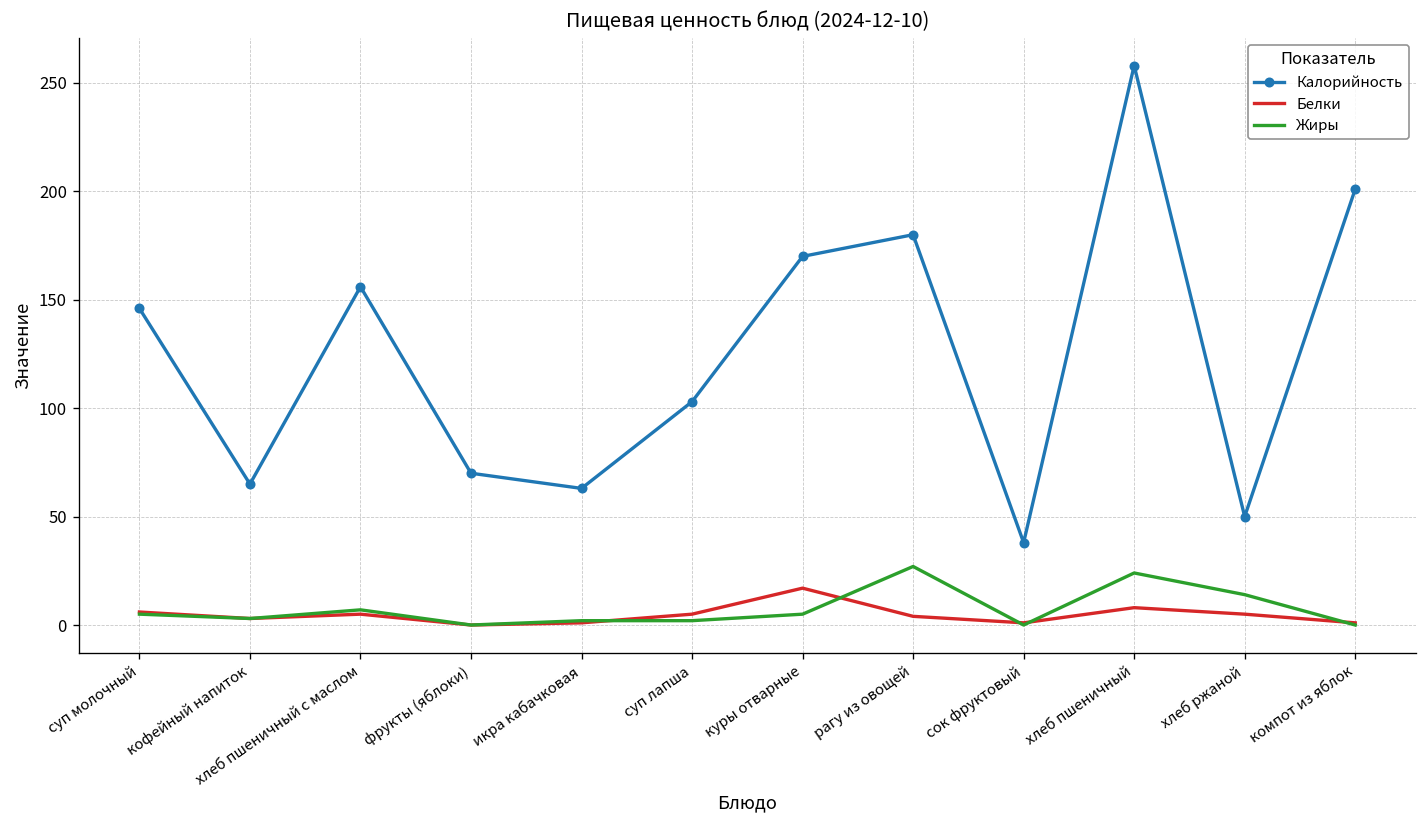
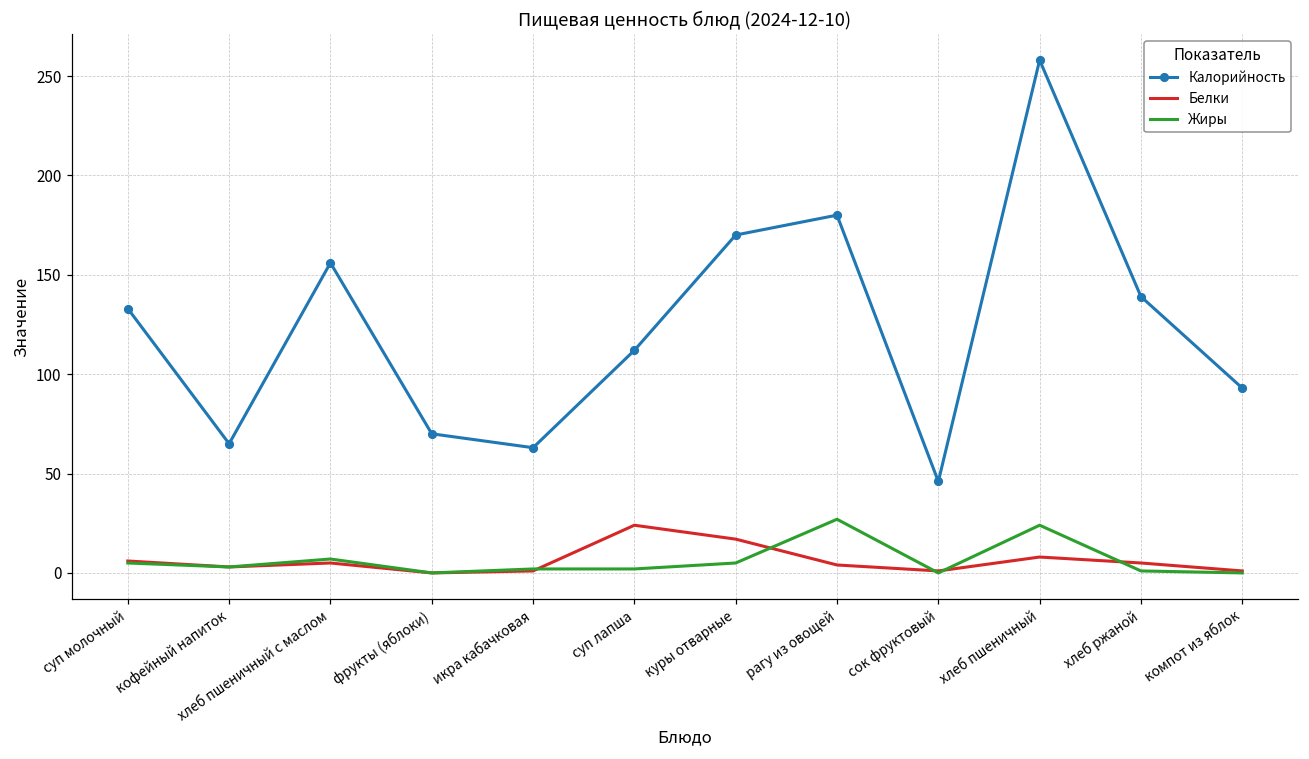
Калорийность, суп молочный: 146 -> 133
Калорийность, суп лапша: 103 -> 112
Белки, суп лапша: 5 -> 24
Калорийность, сок фруктовый: 38 -> 46
Калорийность, хлеб ржаной: 50 -> 139
Жиры, хлеб ржаной: 14 -> 1
Калорийность, компот из яблок: 201 -> 93
